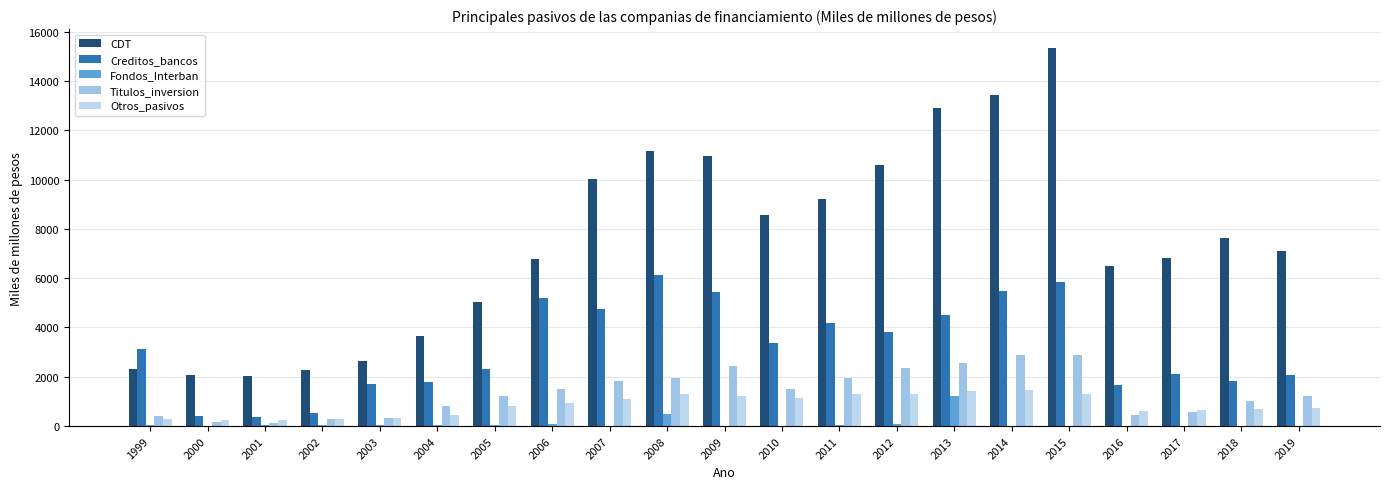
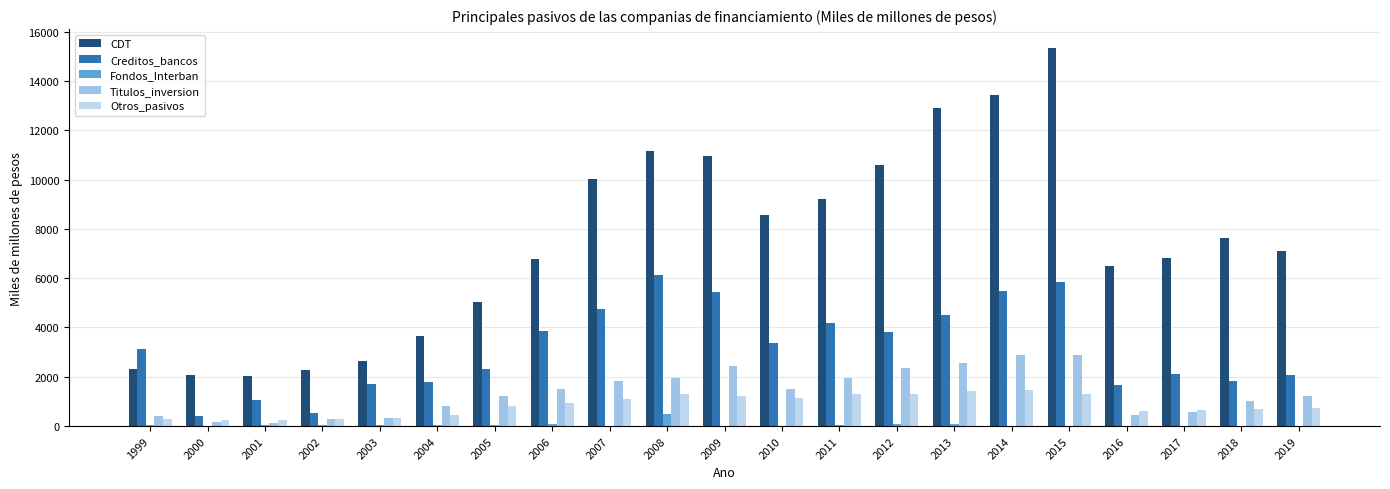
Creditos_bancos, 2001: 400 -> 1100
Creditos_bancos, 2006: 5200 -> 3900
Fondos_Interban, 2013: 1200 -> 100
